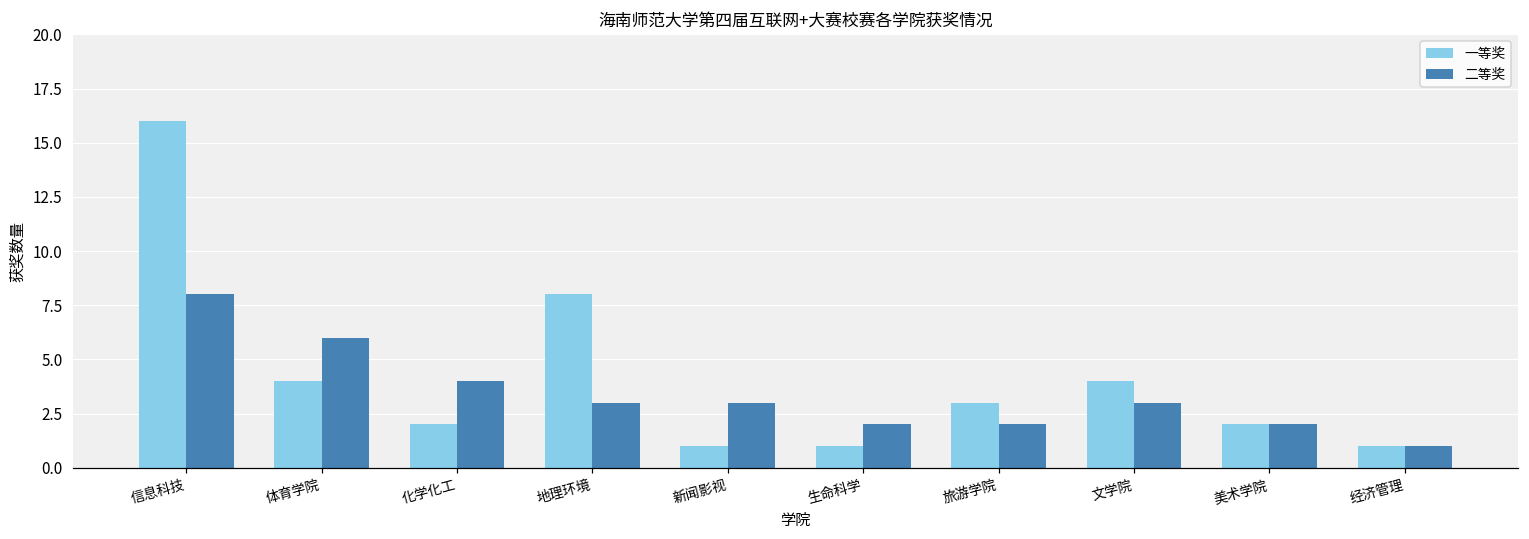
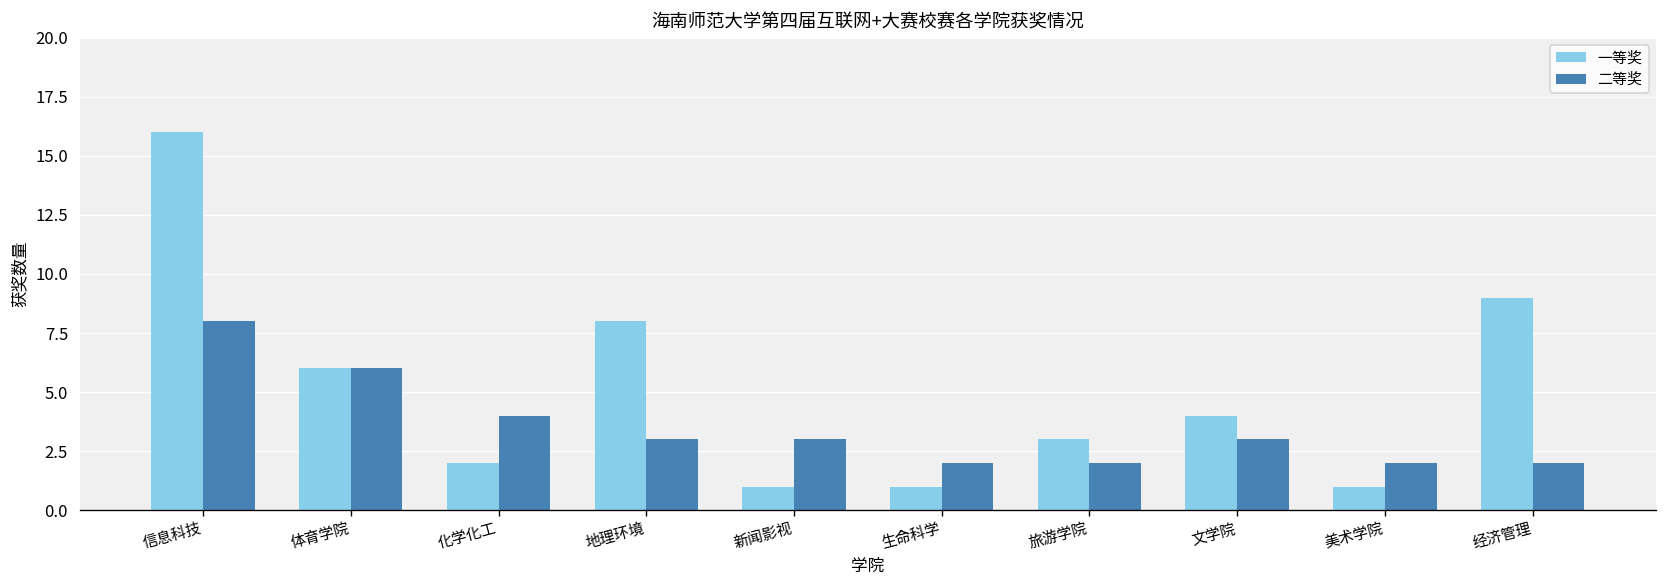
一等奖, 体育学院: 4 -> 6
一等奖, 美术学院: 2 -> 1
一等奖, 经济管理: 1 -> 9
二等奖, 经济管理: 1 -> 2
